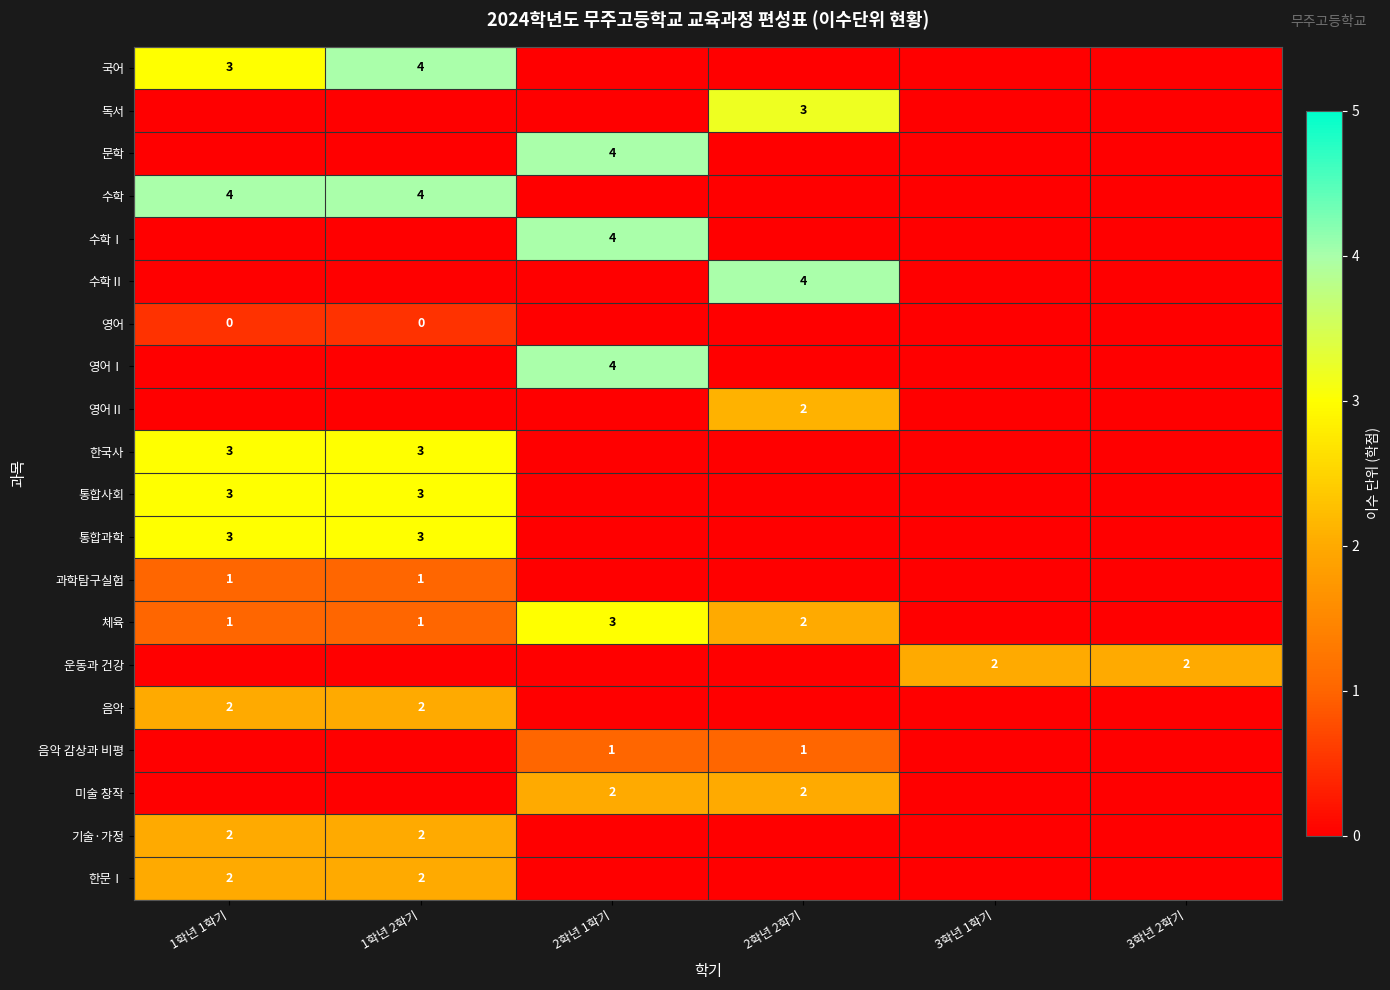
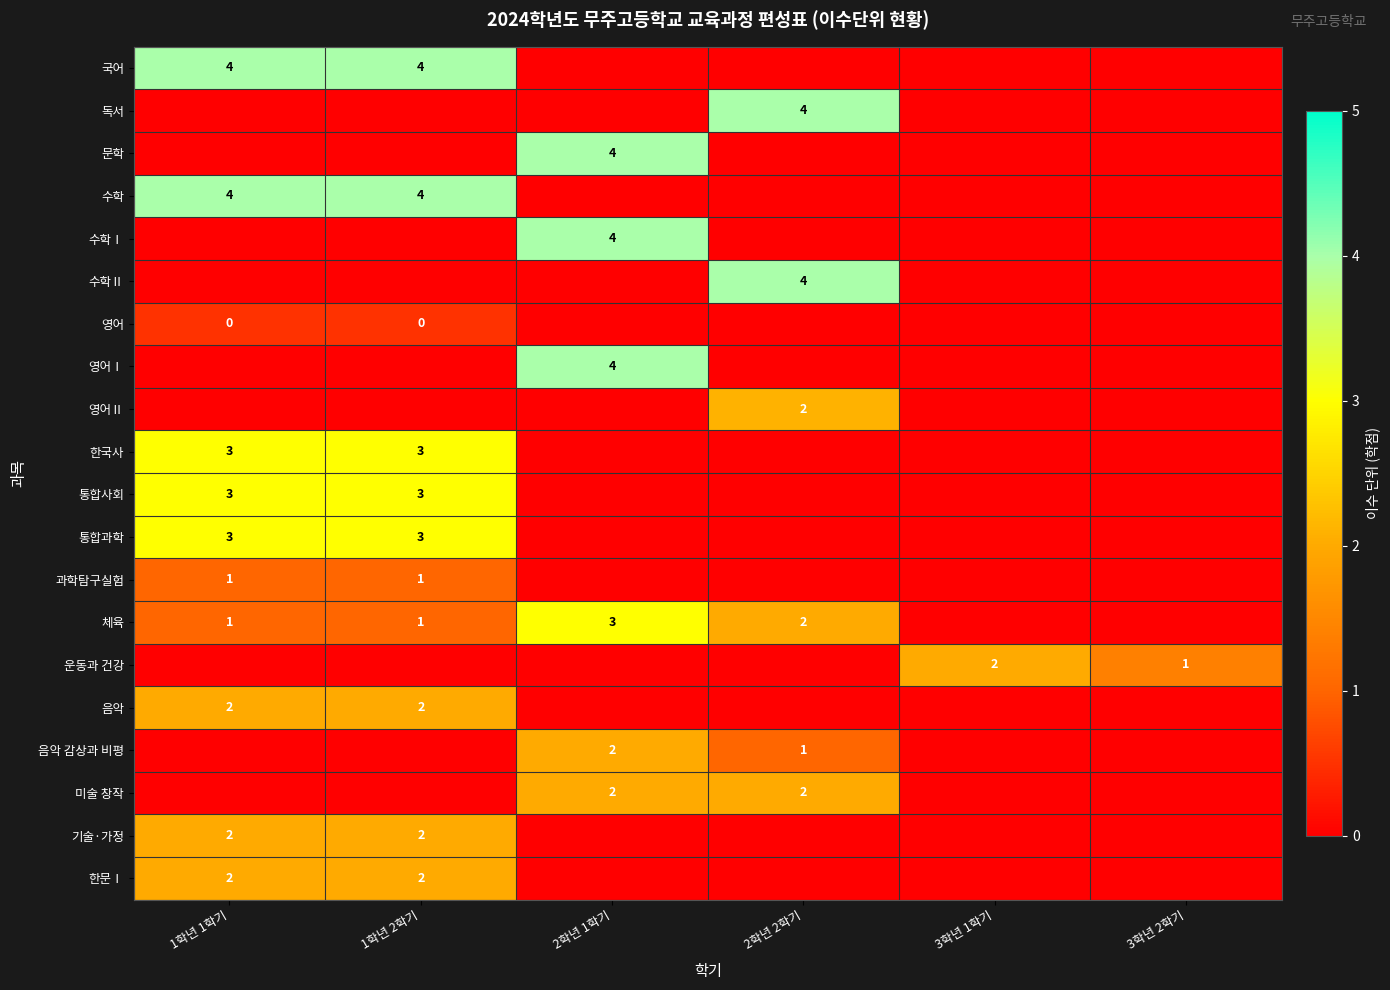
국어, 1학년 1학기: 3 -> 4
독서, 2학년 2학기: 3 -> 4
운동과 건강, 3학년 2학기: 2 -> 1
음악 감상과 비평, 2학년 1학기: 1 -> 2
